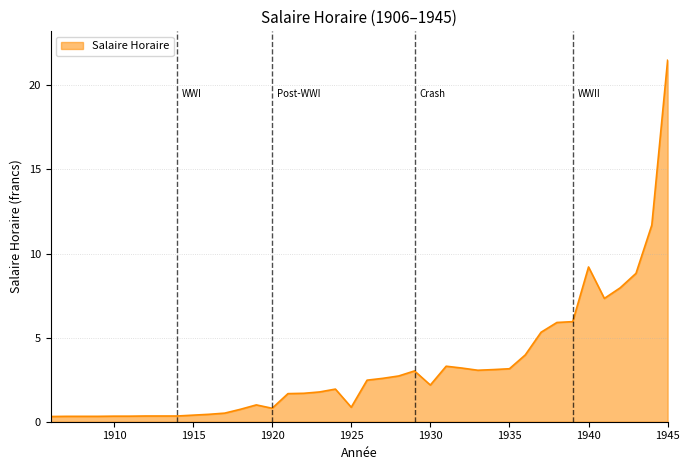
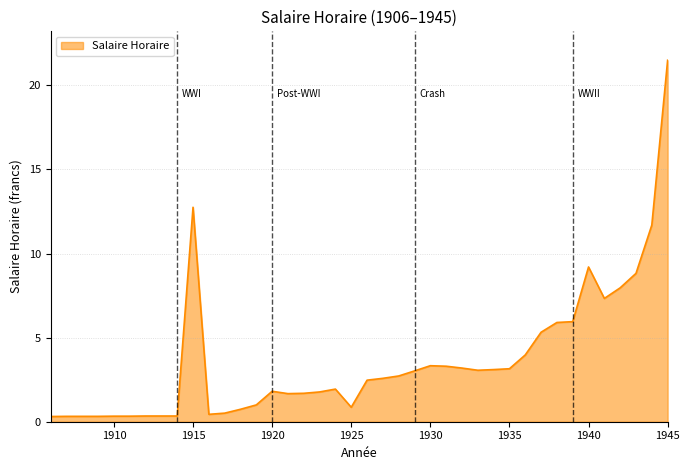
1915: 0.4 -> 12.8
1920: 0.8 -> 1.8
1930: 2.2 -> 3.3
